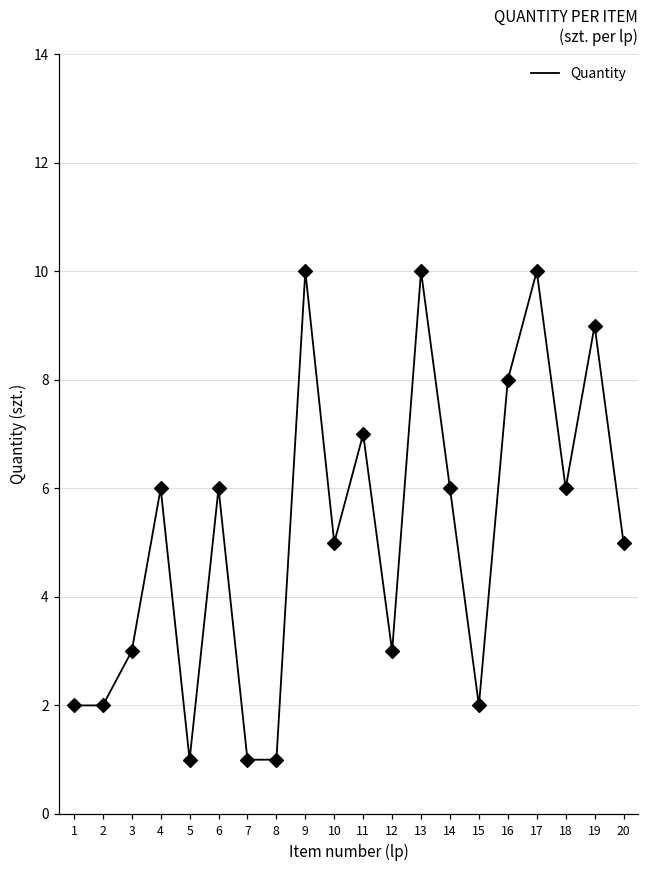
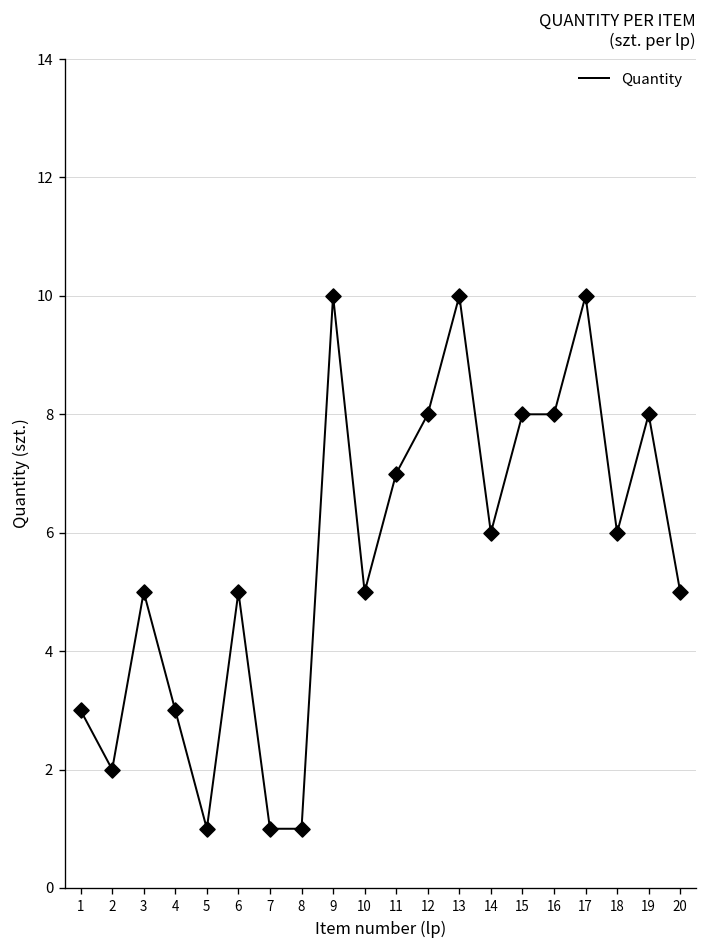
1: 2 -> 3
3: 3 -> 5
4: 6 -> 3
6: 6 -> 5
12: 3 -> 8
15: 2 -> 8
19: 9 -> 8
